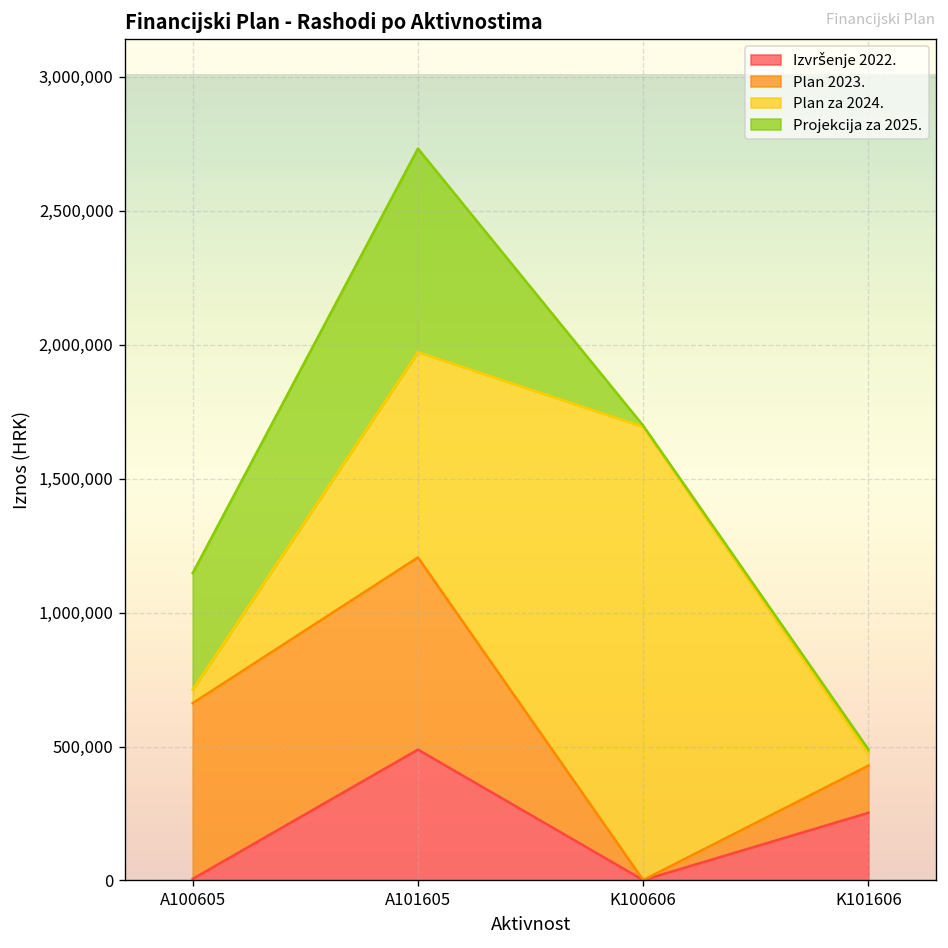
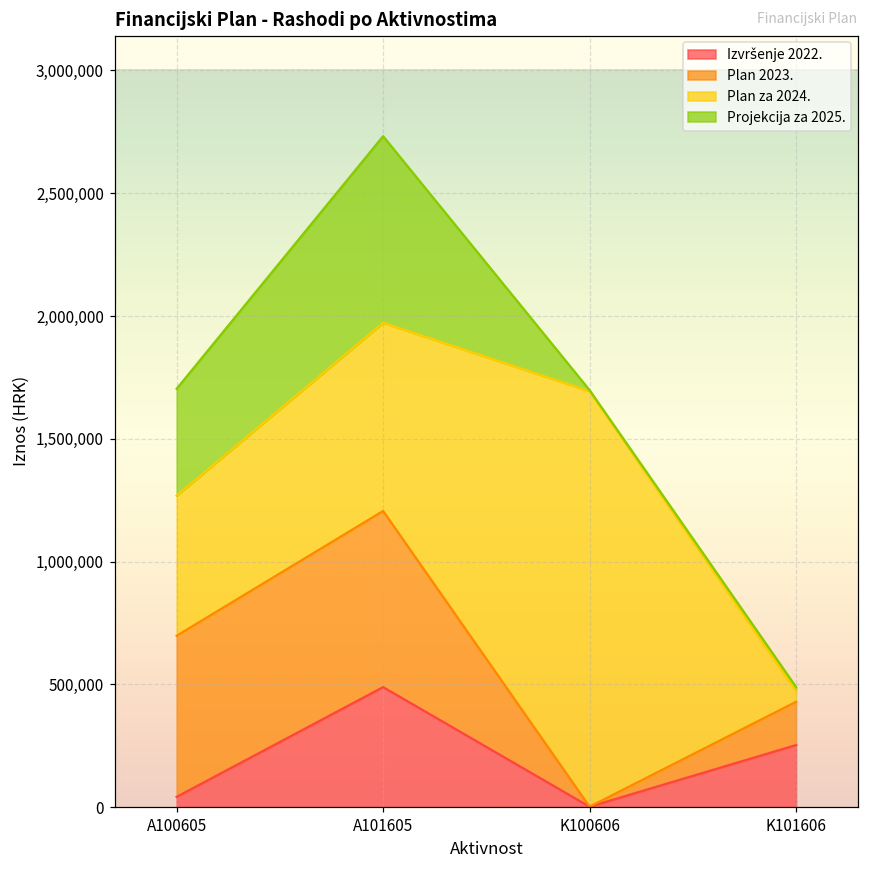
Izvršenje 2022., A100605: 10,000 -> 40,000
Plan za 2024., A100605: 50,000 -> 570,000
